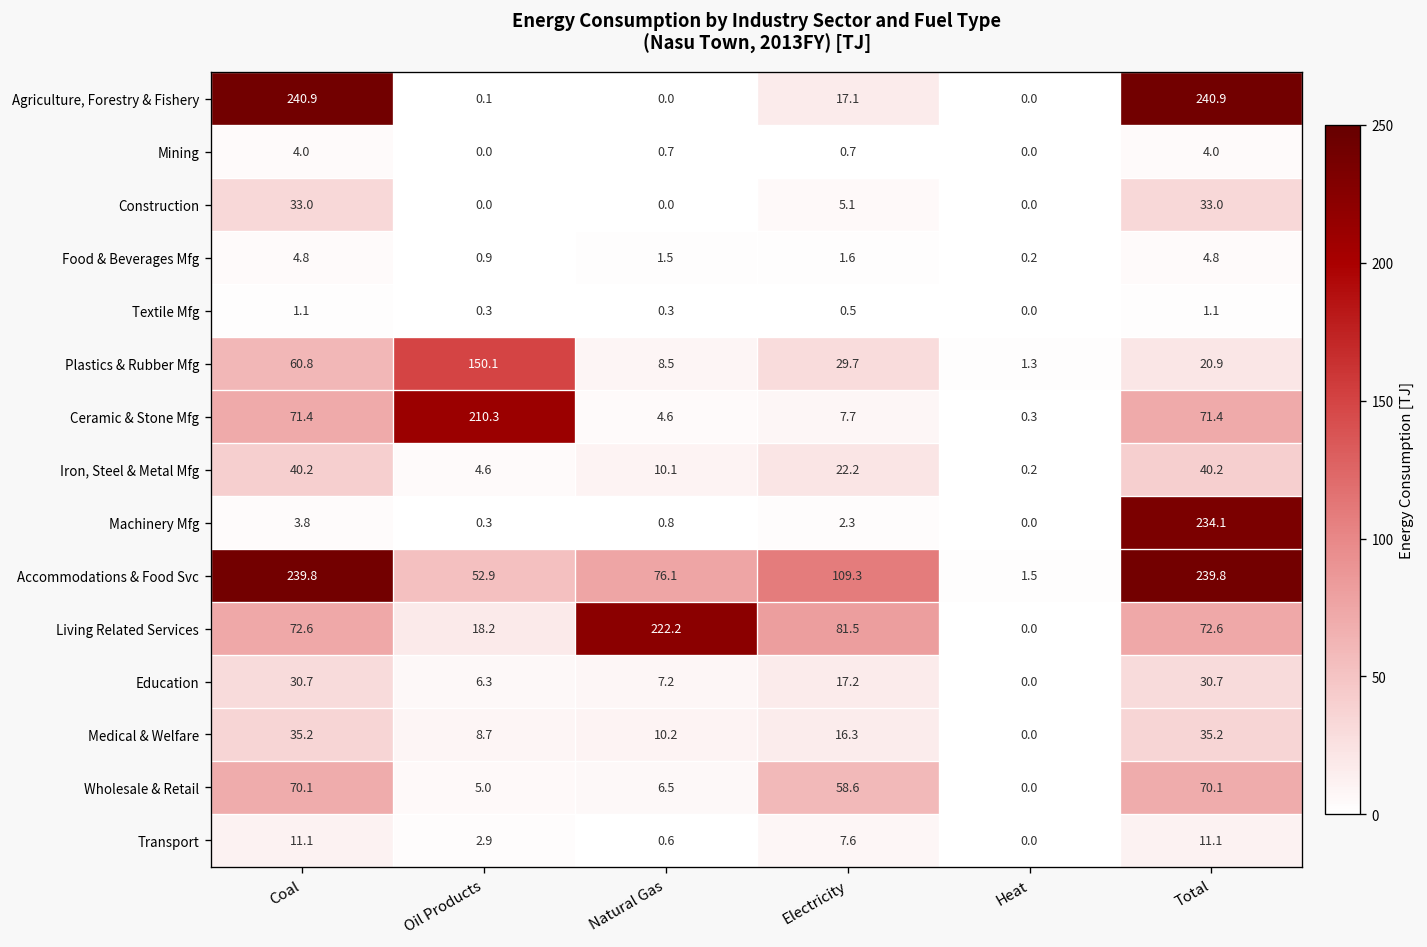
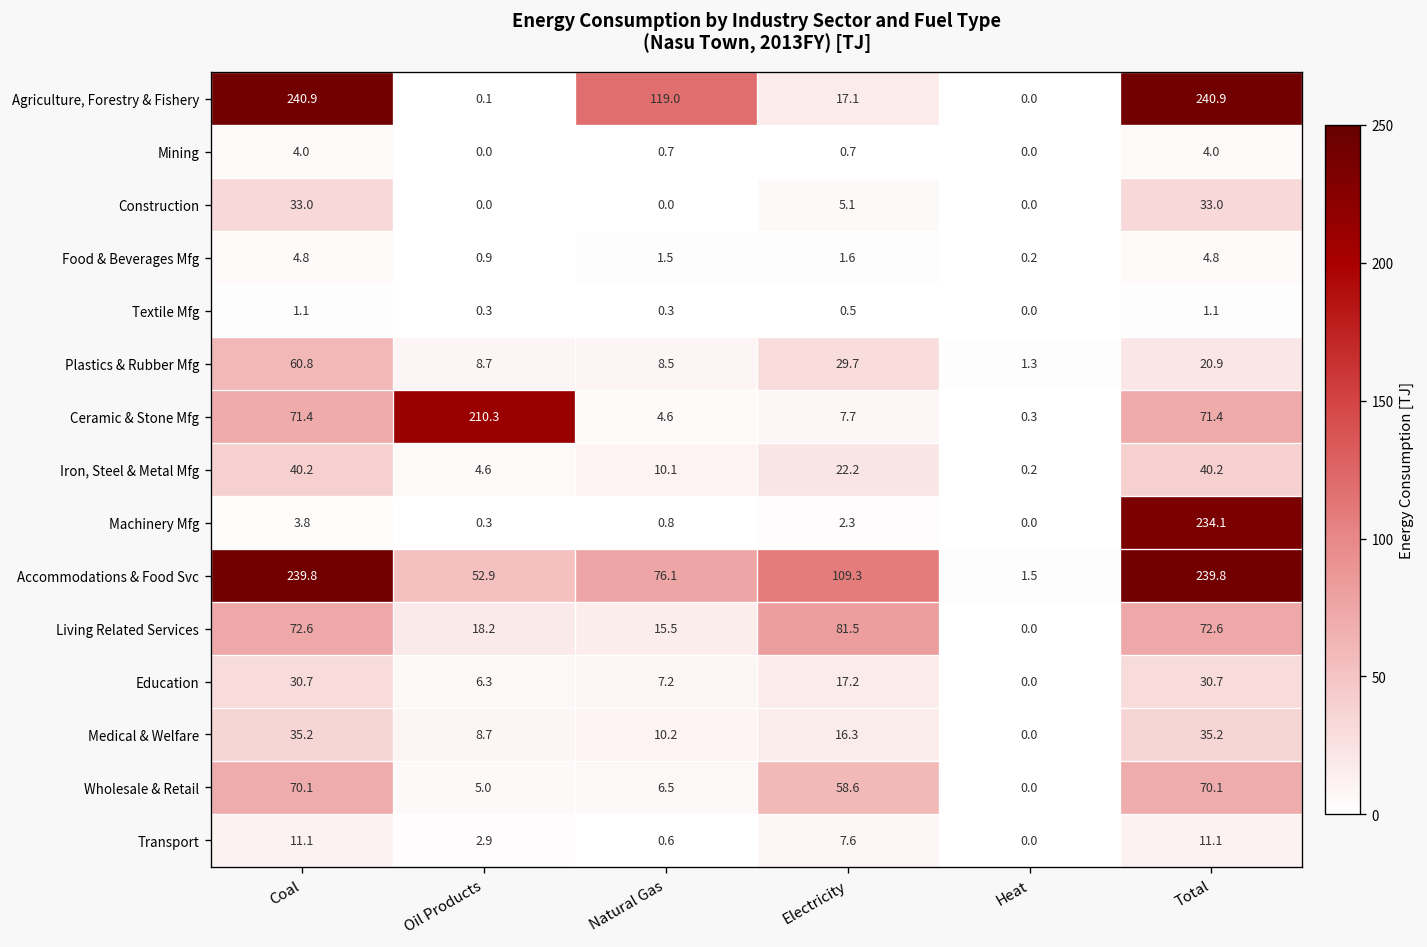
Agriculture, Forestry & Fishery, Natural Gas: 0.0 -> 119.0
Plastics & Rubber Mfg, Oil Products: 150.1 -> 8.7
Living Related Services, Natural Gas: 222.2 -> 15.5
